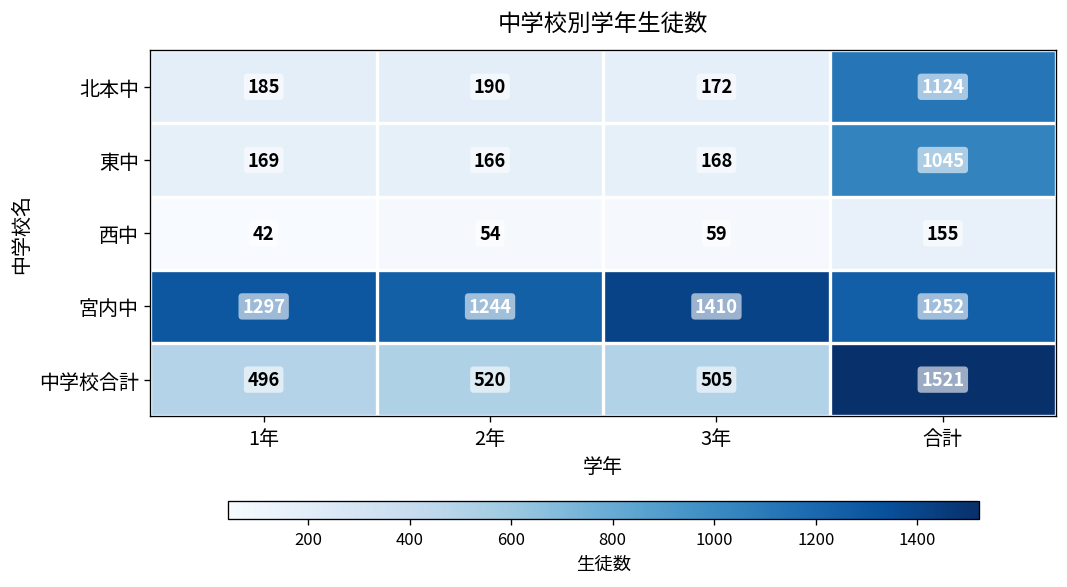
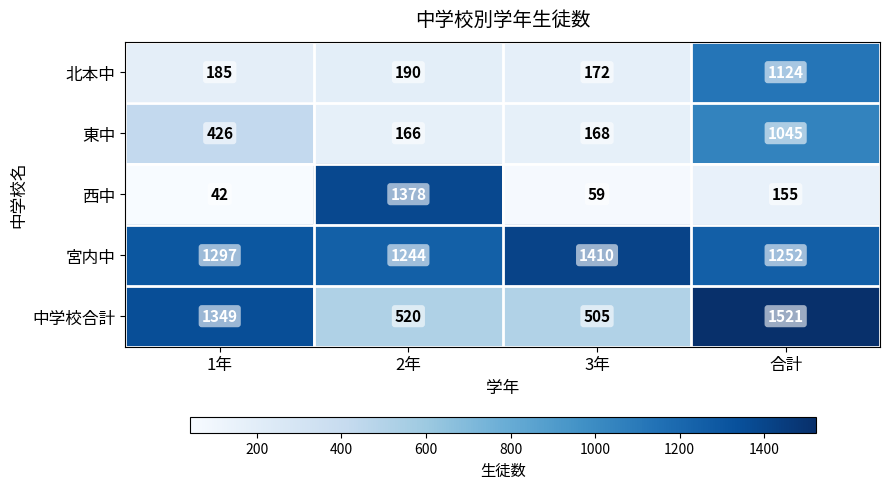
東中, 1年: 169 -> 426
西中, 2年: 54 -> 1378
中学校合計, 1年: 496 -> 1349
